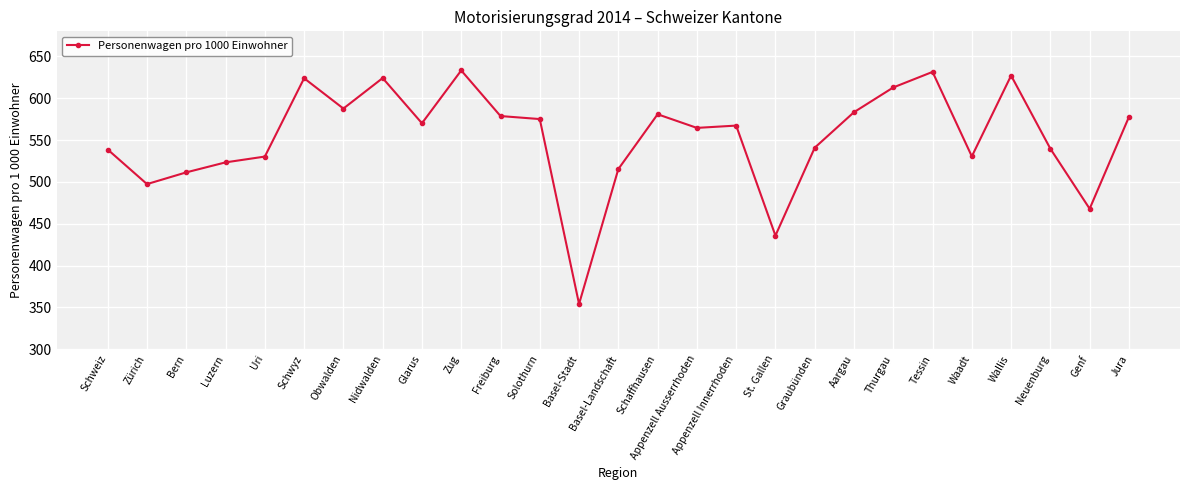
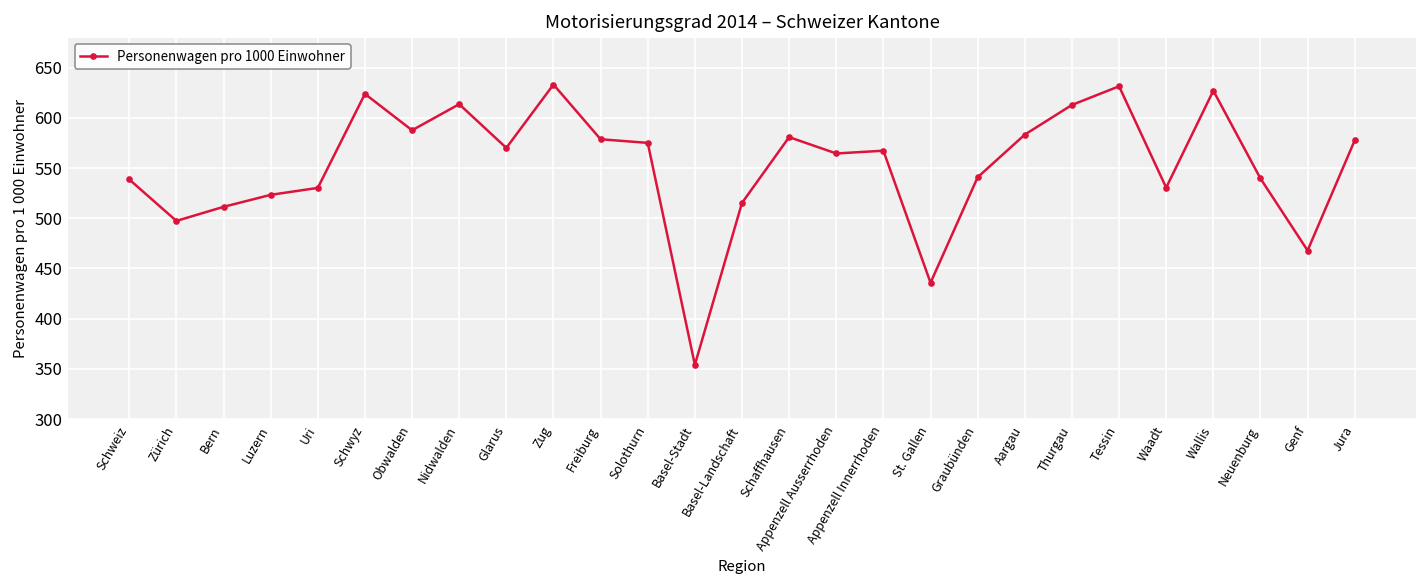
Nidwalden: 620 -> 610
